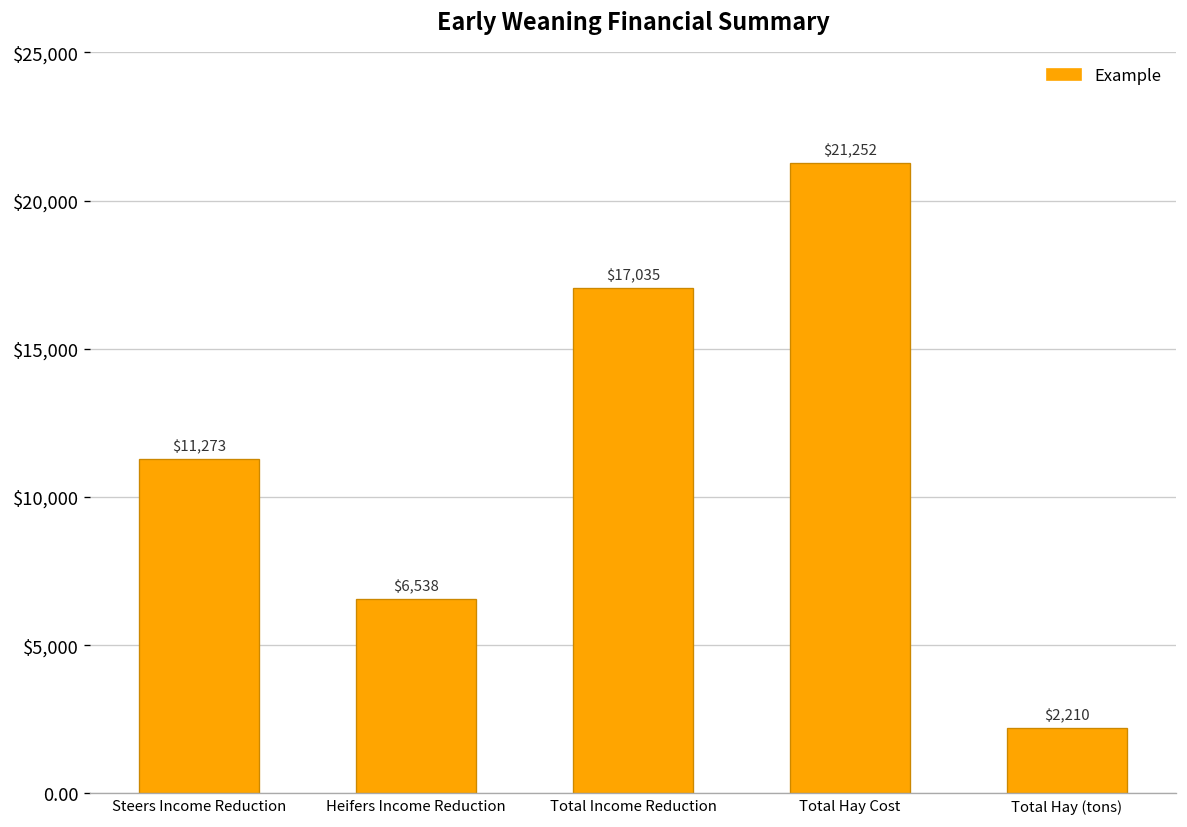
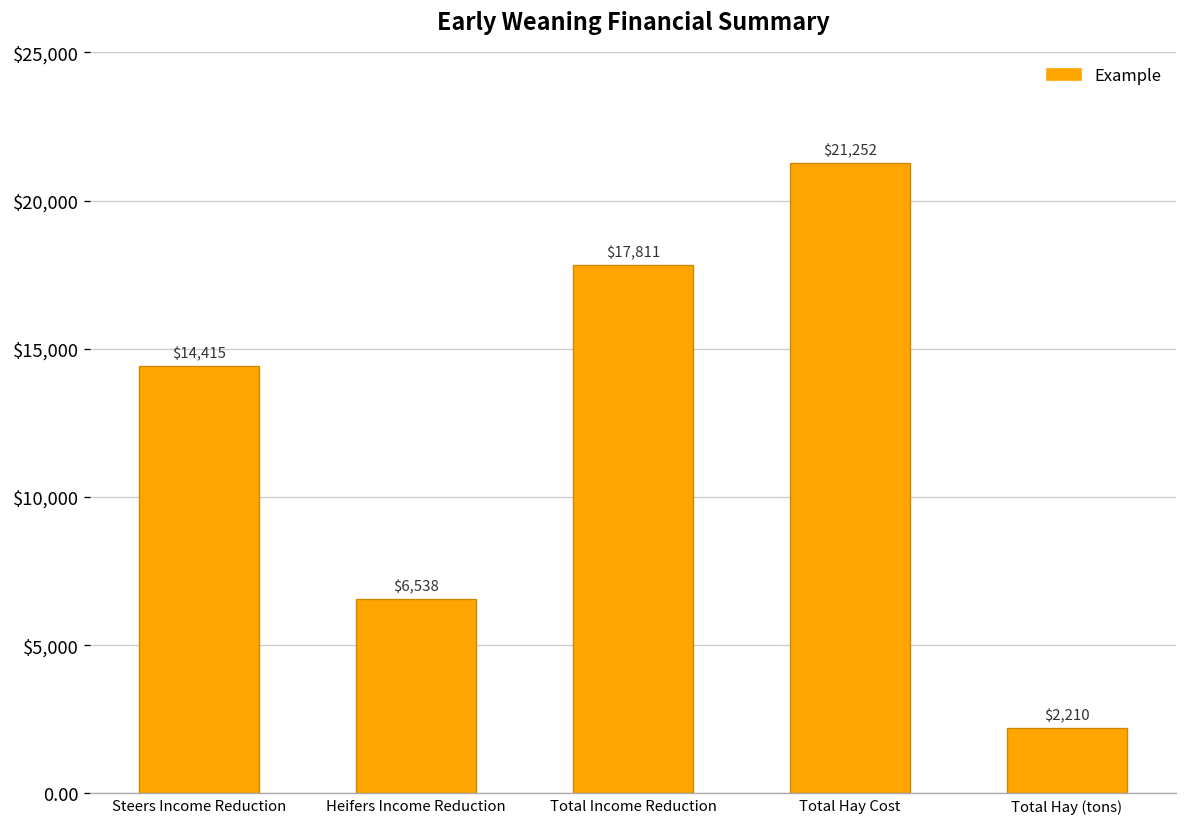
Steers Income Reduction: $11,273 -> $14,415
Total Income Reduction: $17,035 -> $17,811
